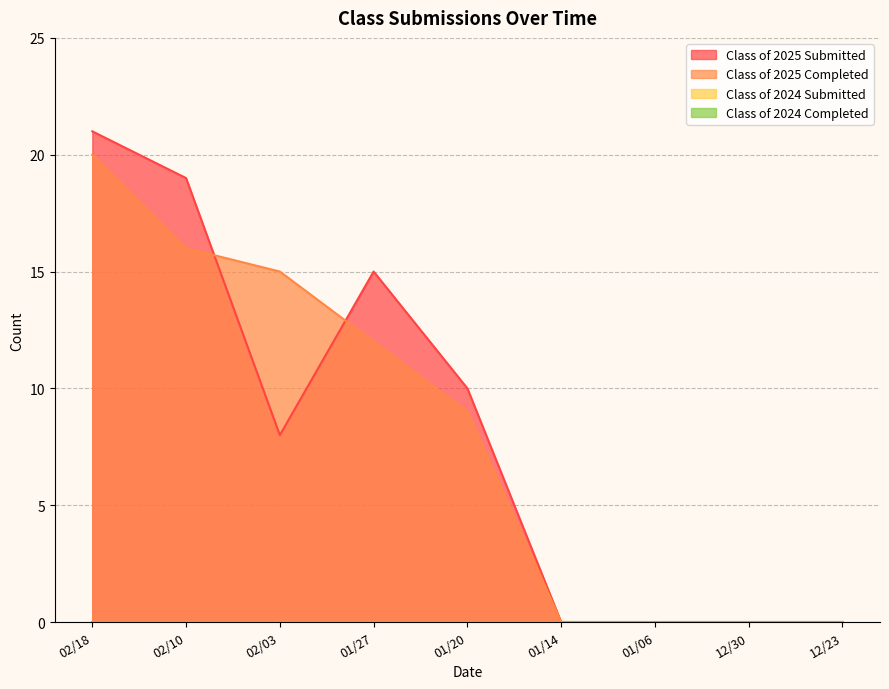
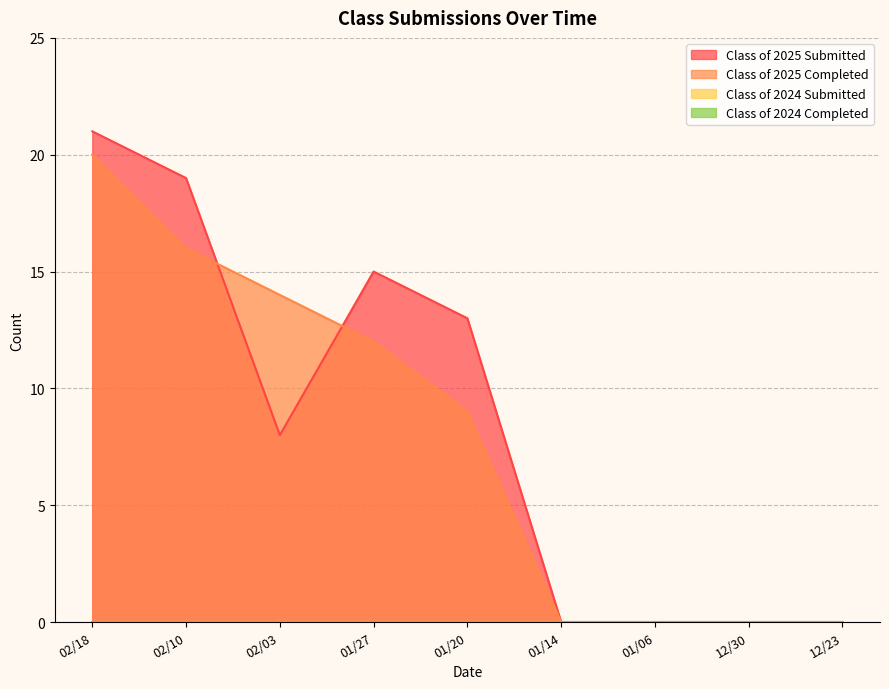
Class of 2025 Completed, 02/03: 15 -> 14
Class of 2025 Submitted, 01/20: 10 -> 13
